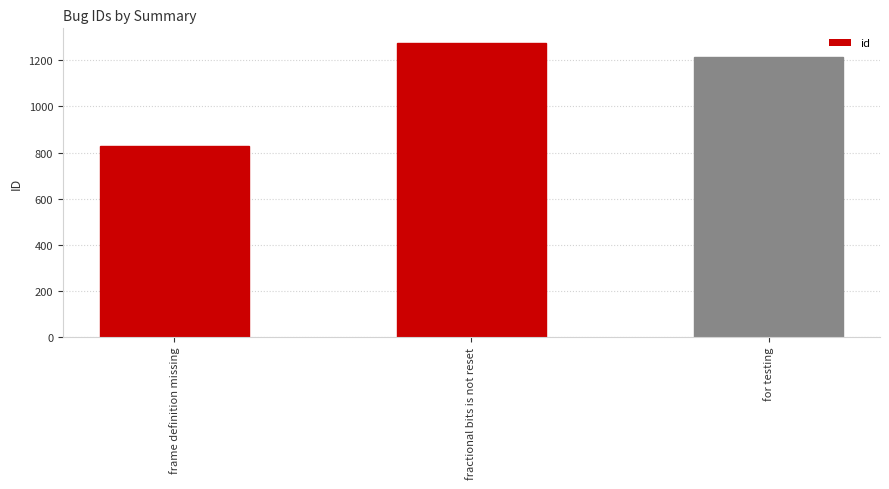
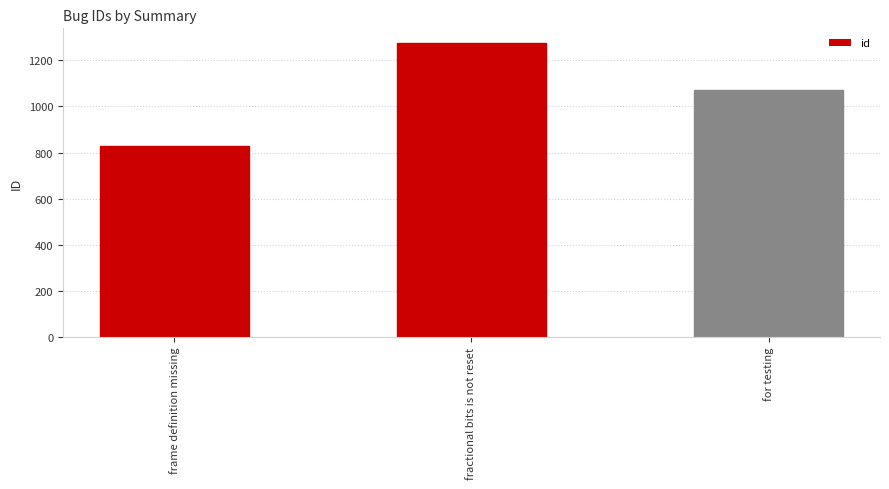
for testing: 1220 -> 1070
